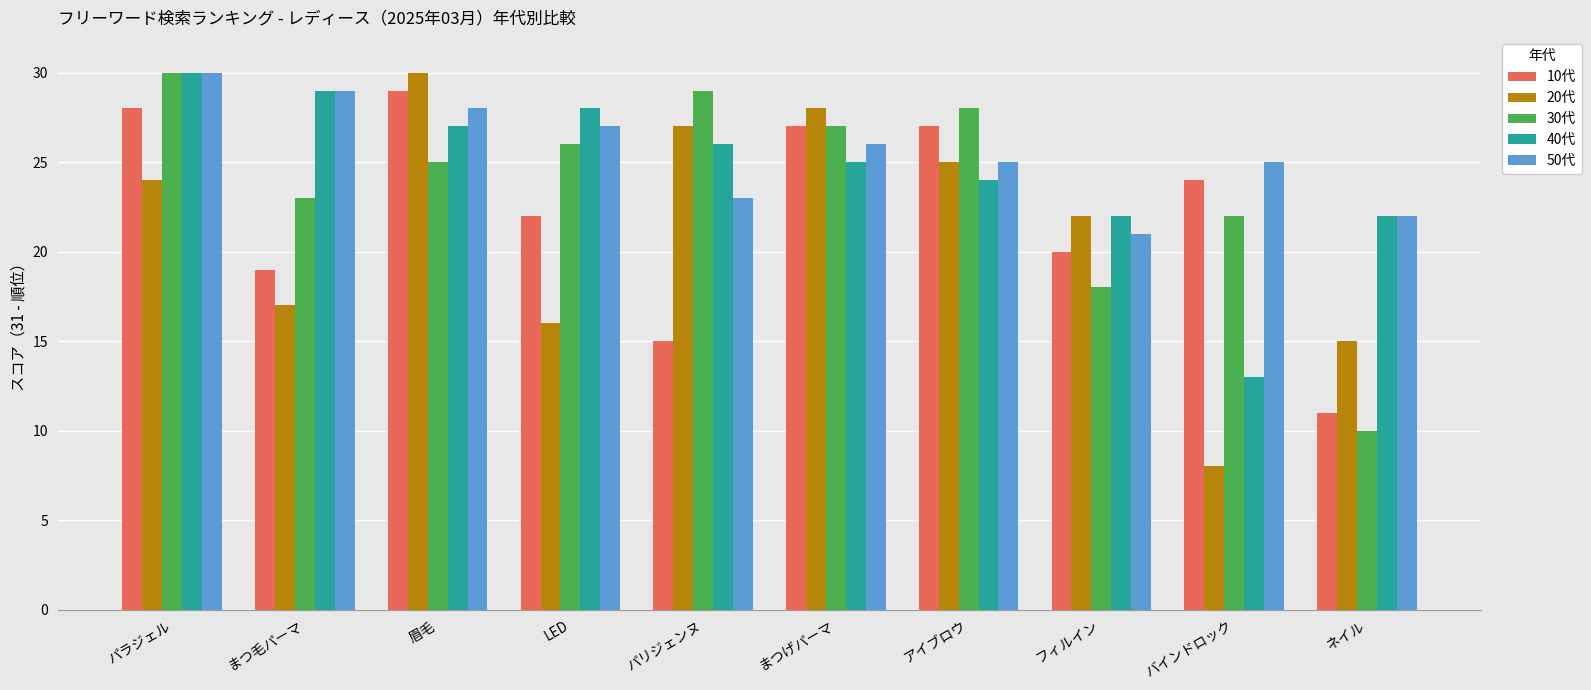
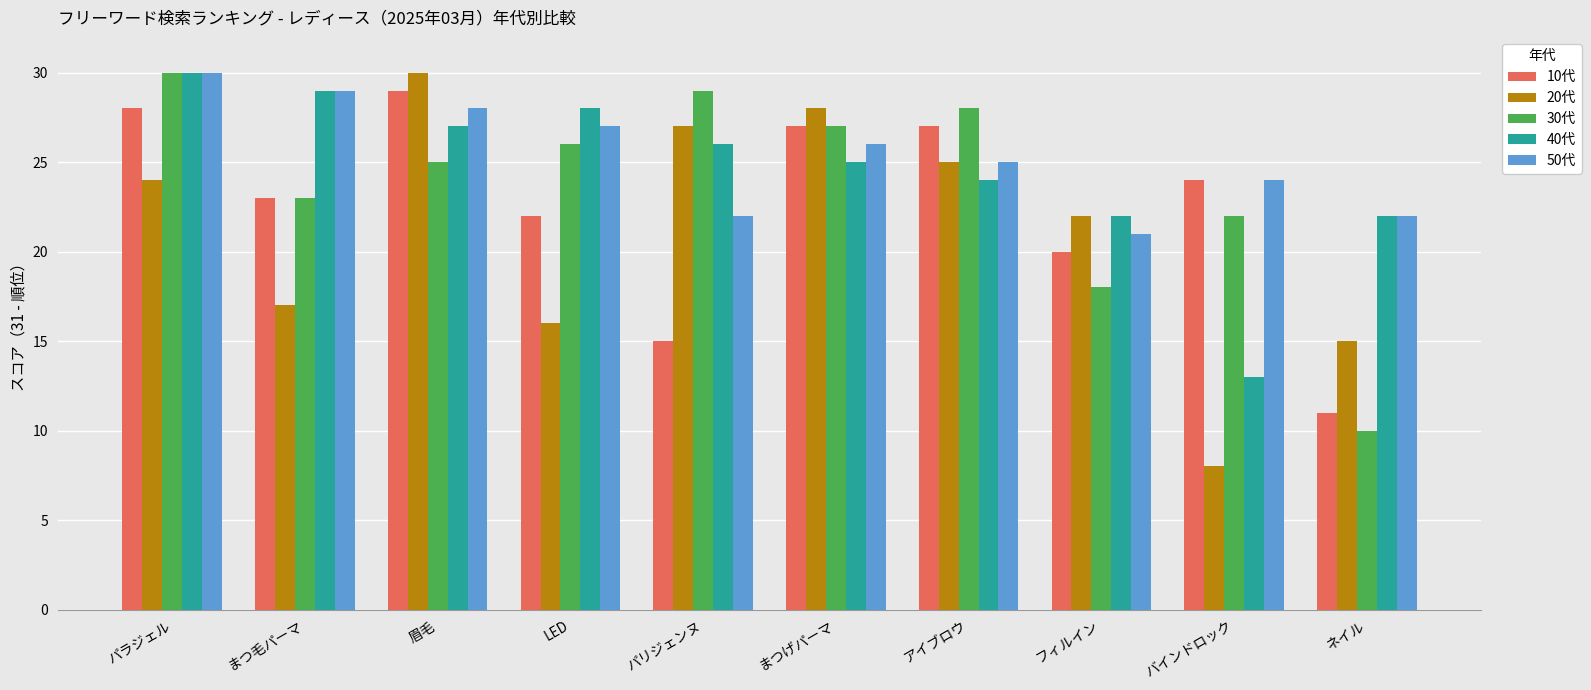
10代, まつ毛パーマ: 19.0 -> 23.0
50代, パリジェンヌ: 23.0 -> 22.0
50代, バインドロック: 25.0 -> 24.0
